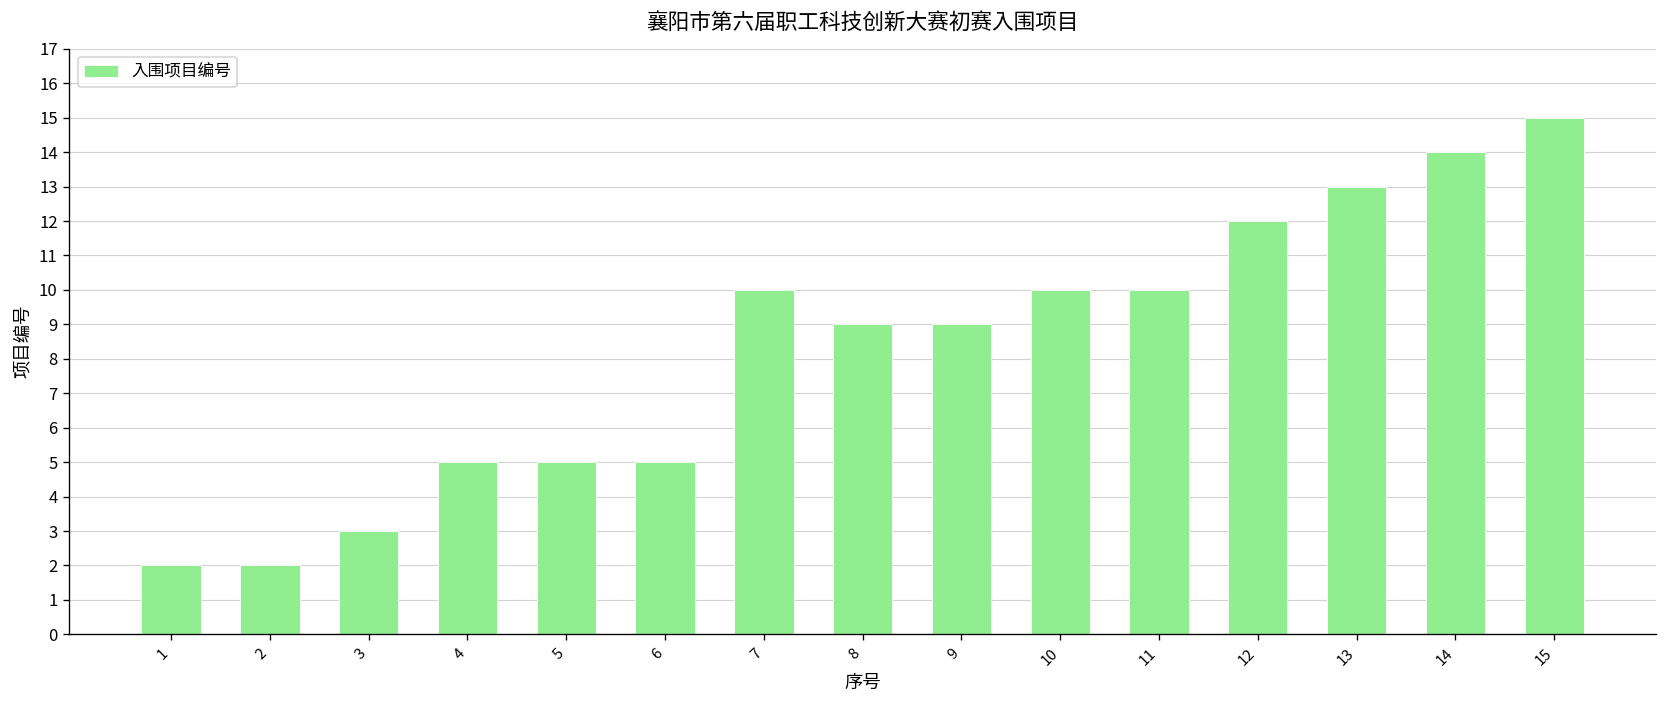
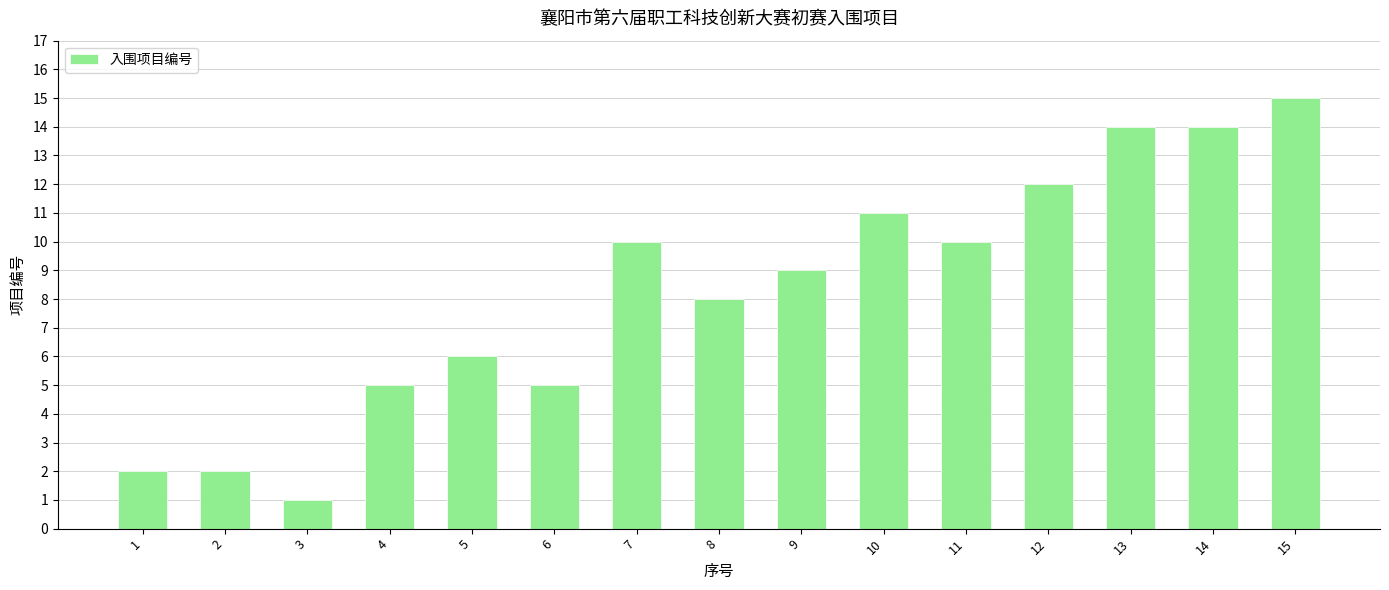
3: 3 -> 1
5: 5 -> 6
8: 9 -> 8
10: 10 -> 11
13: 13 -> 14
